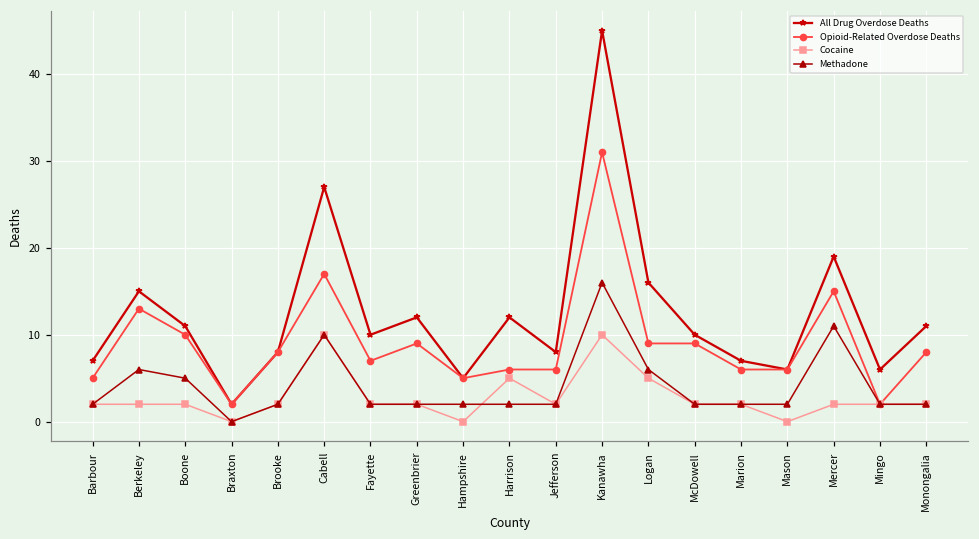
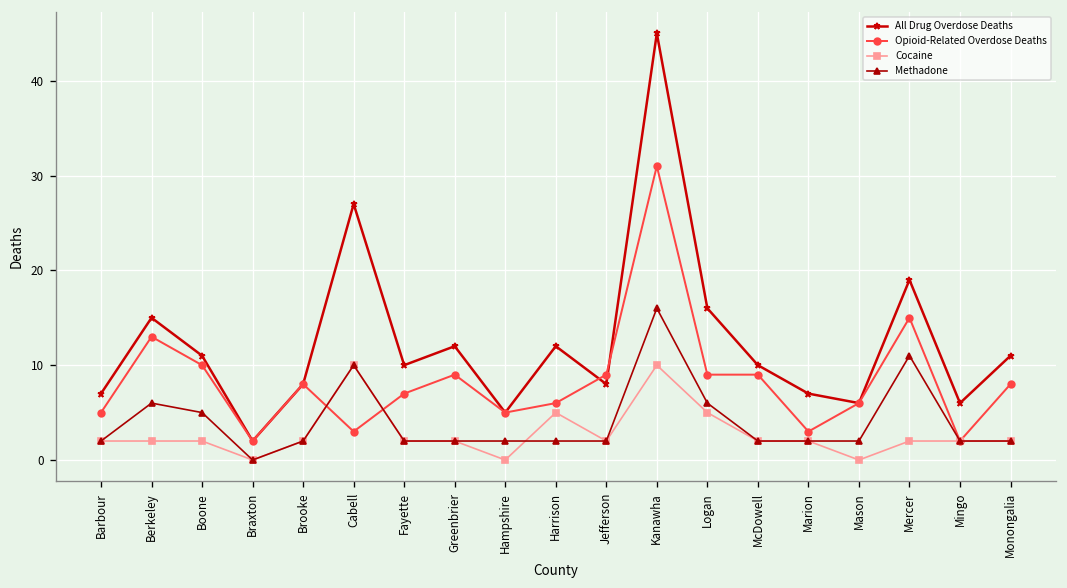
Opioid-Related Overdose Deaths, Cabell: 17 -> 3
Opioid-Related Overdose Deaths, Jefferson: 6 -> 9
Opioid-Related Overdose Deaths, Marion: 6 -> 3
